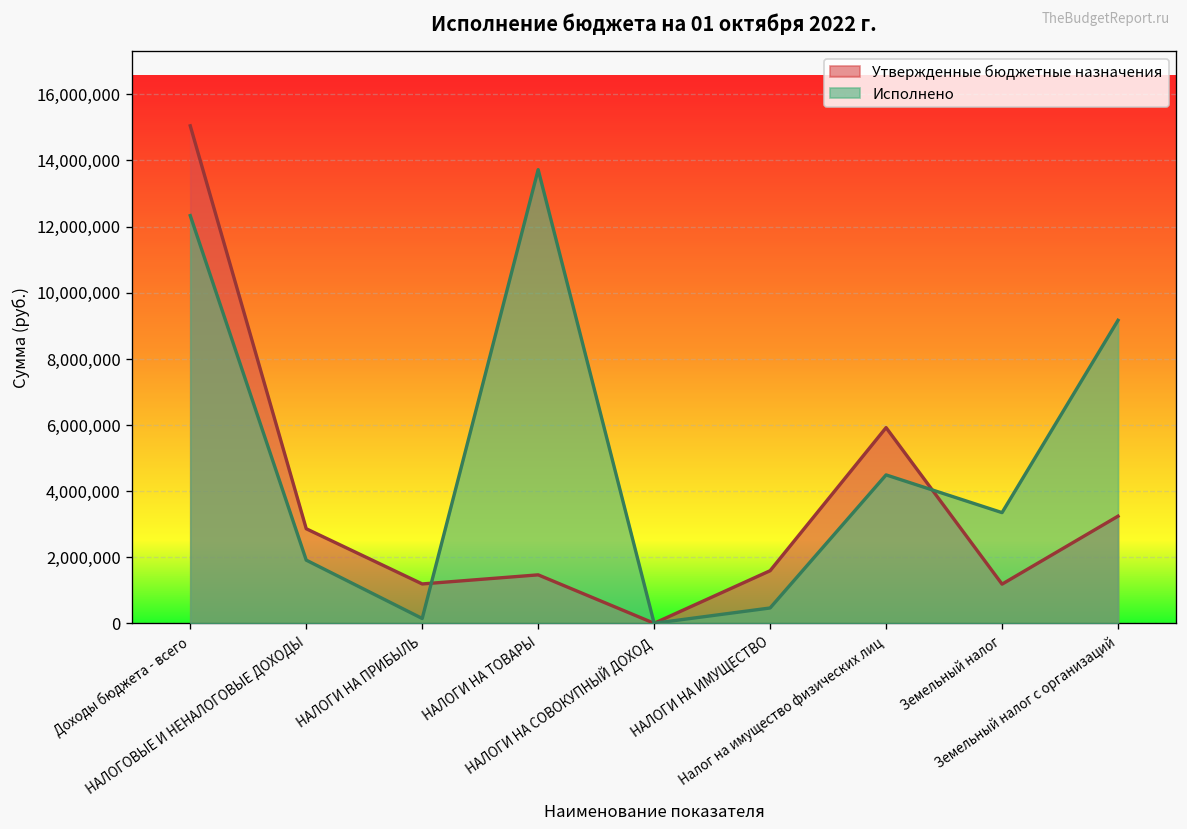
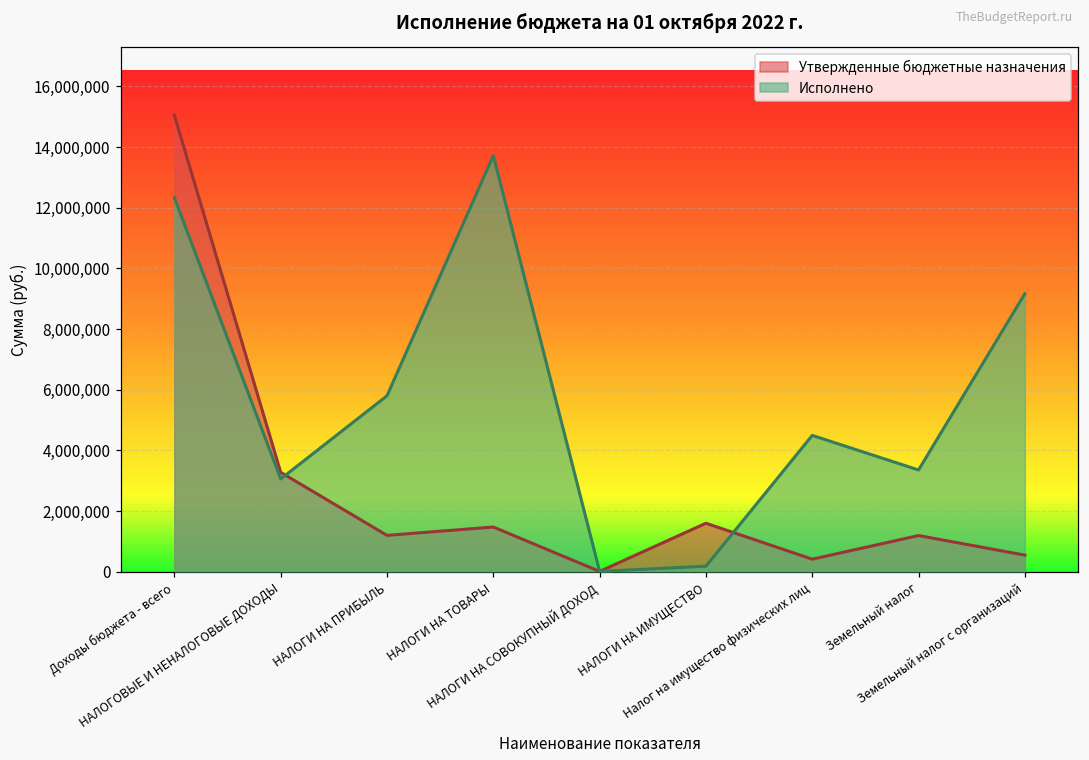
Утвержденные бюджетные назначения, НАЛОГОВЫЕ И НЕНАЛОГОВЫЕ ДОХОДЫ: 2,900,000 -> 3,300,000
Исполнено, НАЛОГОВЫЕ И НЕНАЛОГОВЫЕ ДОХОДЫ: 1,900,000 -> 3,100,000
Исполнено, НАЛОГИ НА ПРИБЫЛЬ: 100,000 -> 5,800,000
Исполнено, НАЛОГИ НА ИМУЩЕСТВО: 500,000 -> 200,000
Утвержденные бюджетные назначения, Налог на имущество физических лиц: 5,900,000 -> 400,000
Утвержденные бюджетные назначения, Земельный налог с организаций: 3,200,000 -> 500,000
